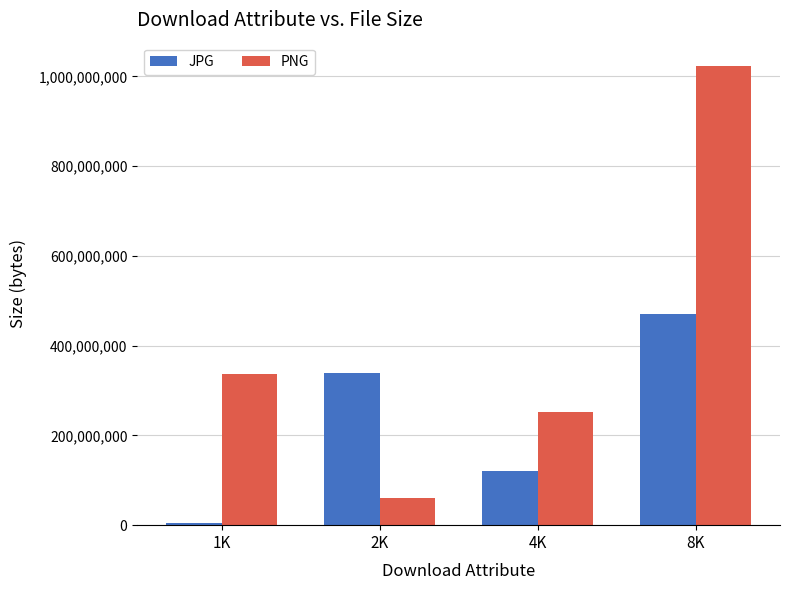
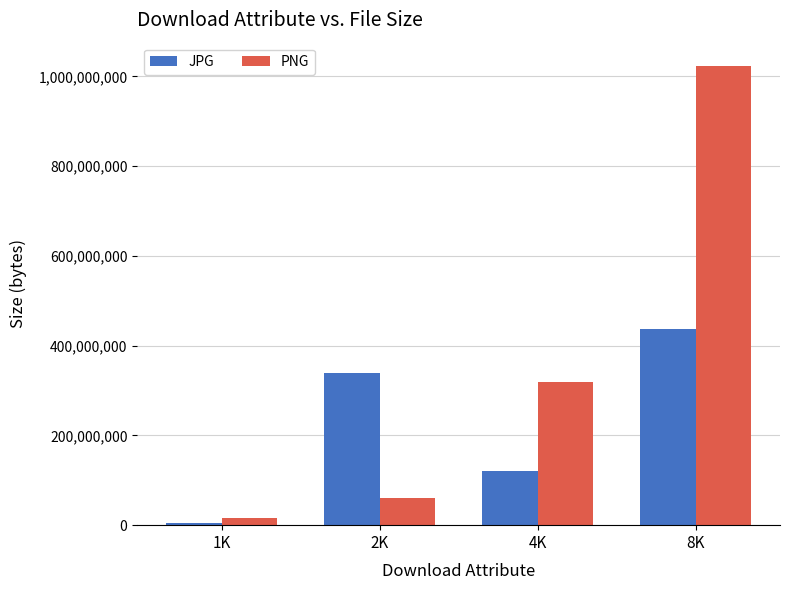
PNG, 1K: 340,000,000 -> 20,000,000
PNG, 4K: 250,000,000 -> 320,000,000
JPG, 8K: 470,000,000 -> 440,000,000
